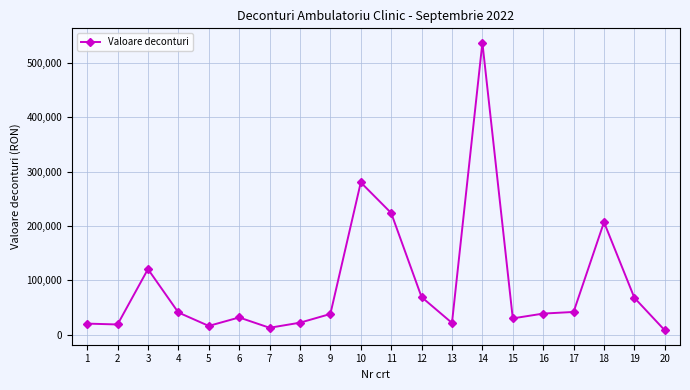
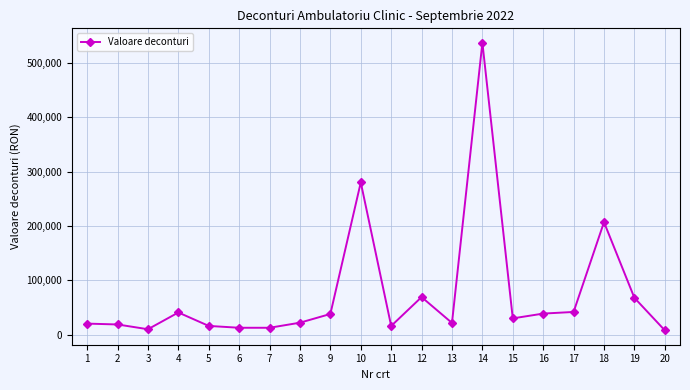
3: 120,000 -> 10,000
6: 30,000 -> 10,000
11: 220,000 -> 20,000
